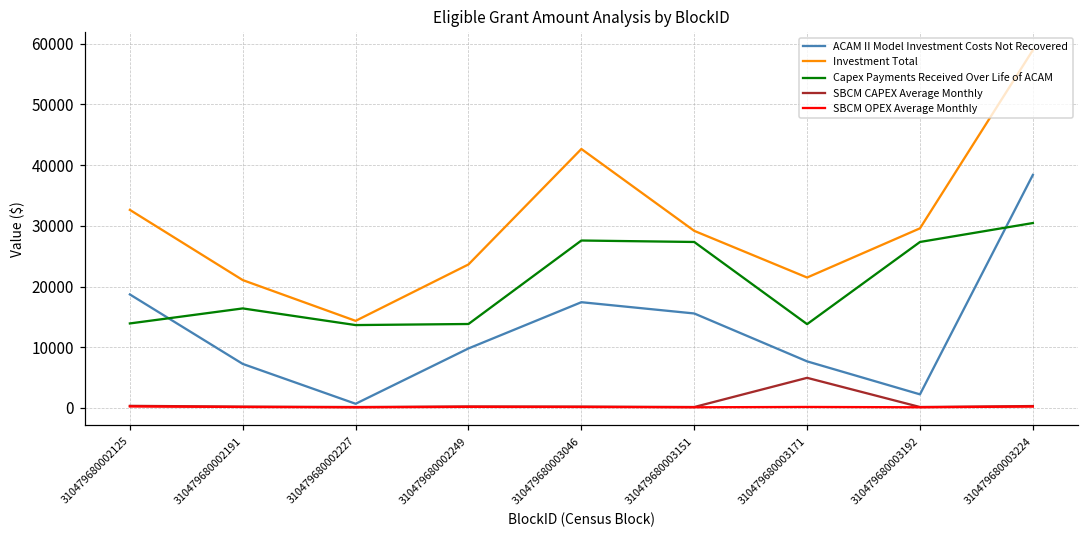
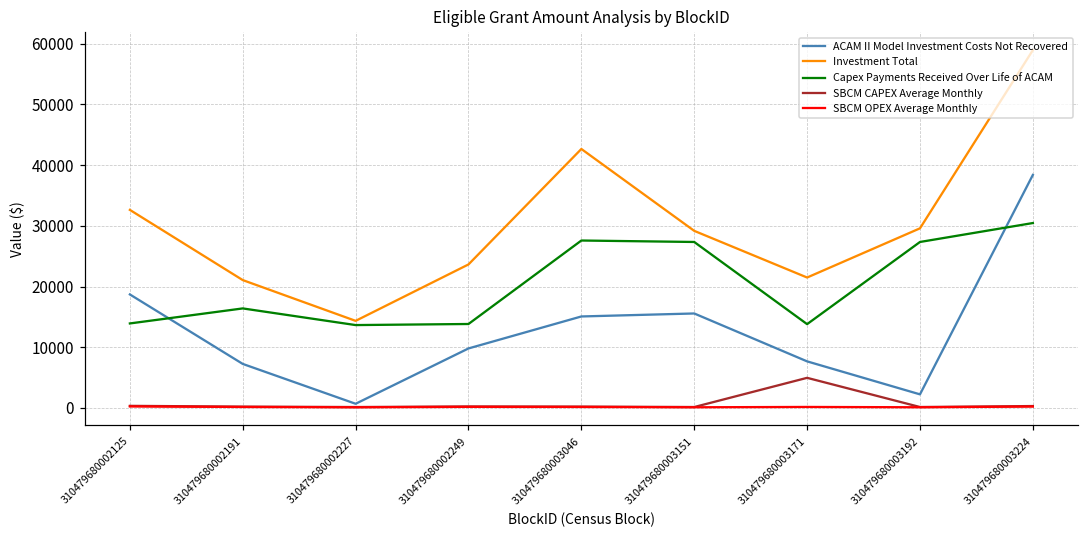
ACAM II Model Investment Costs Not Recovered, 310479680003046: 17000 -> 15000
